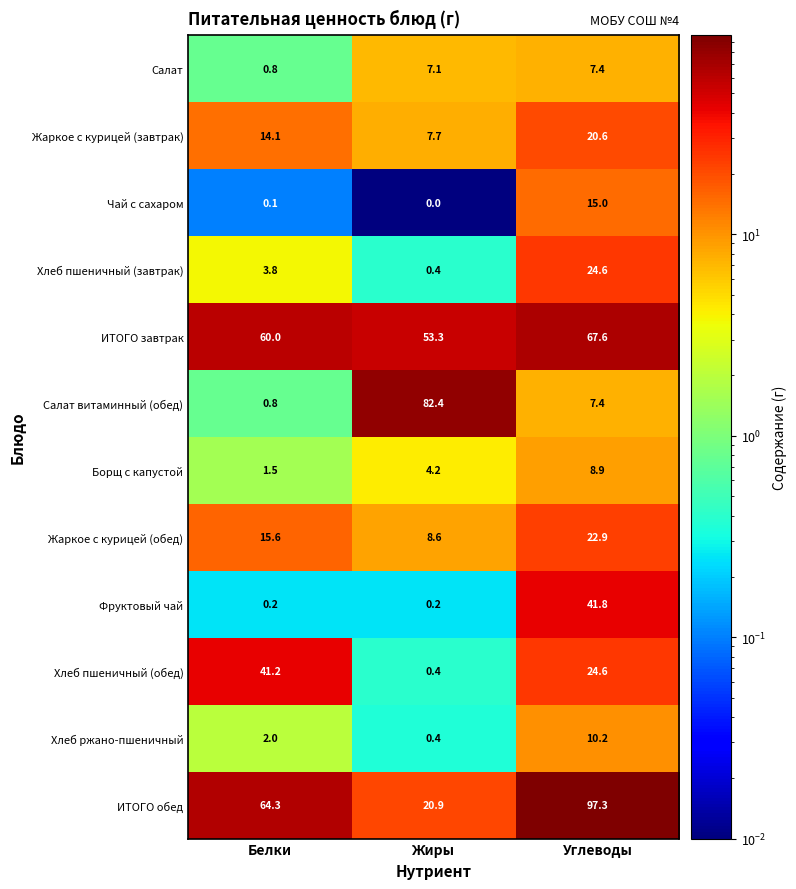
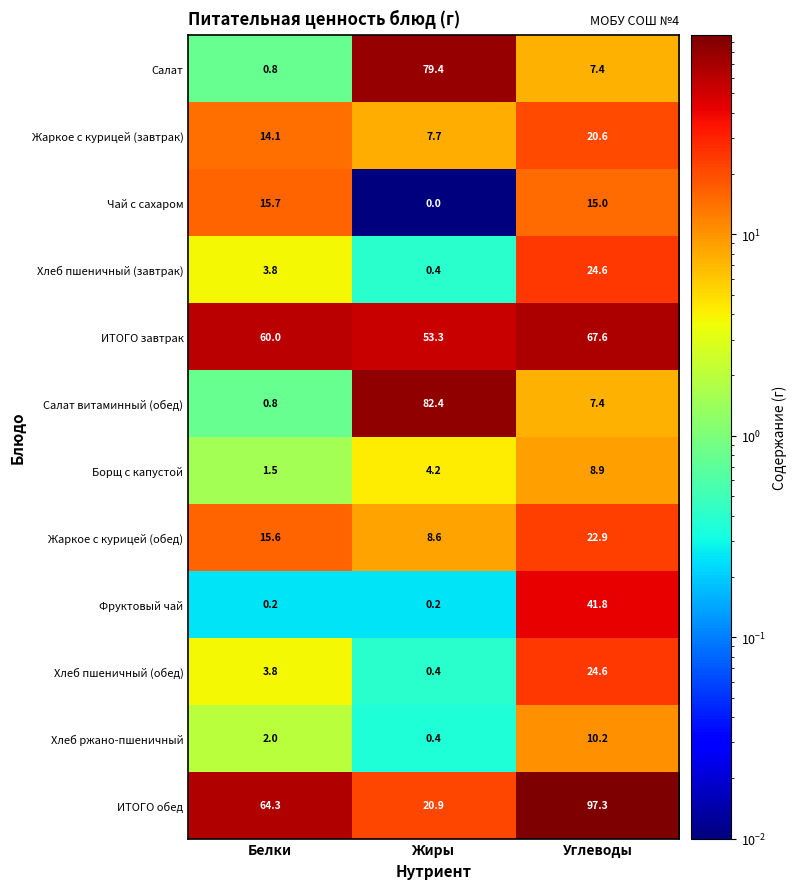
Салат, Жиры: 7.1 -> 79.4
Чай с сахаром, Белки: 0.1 -> 15.7
Хлеб пшеничный (обед), Белки: 41.2 -> 3.8
